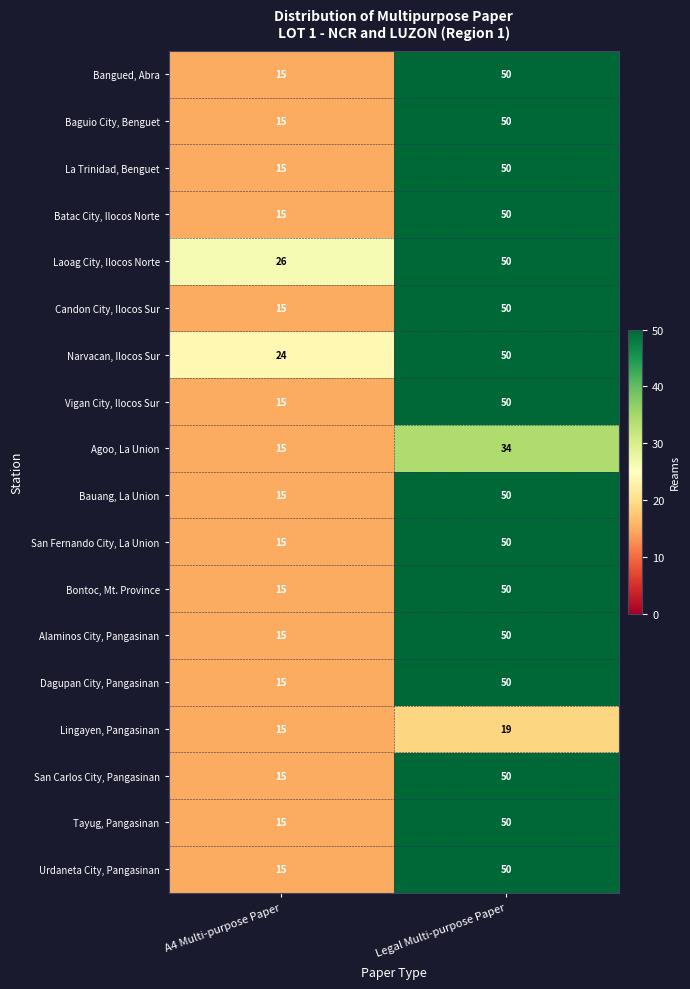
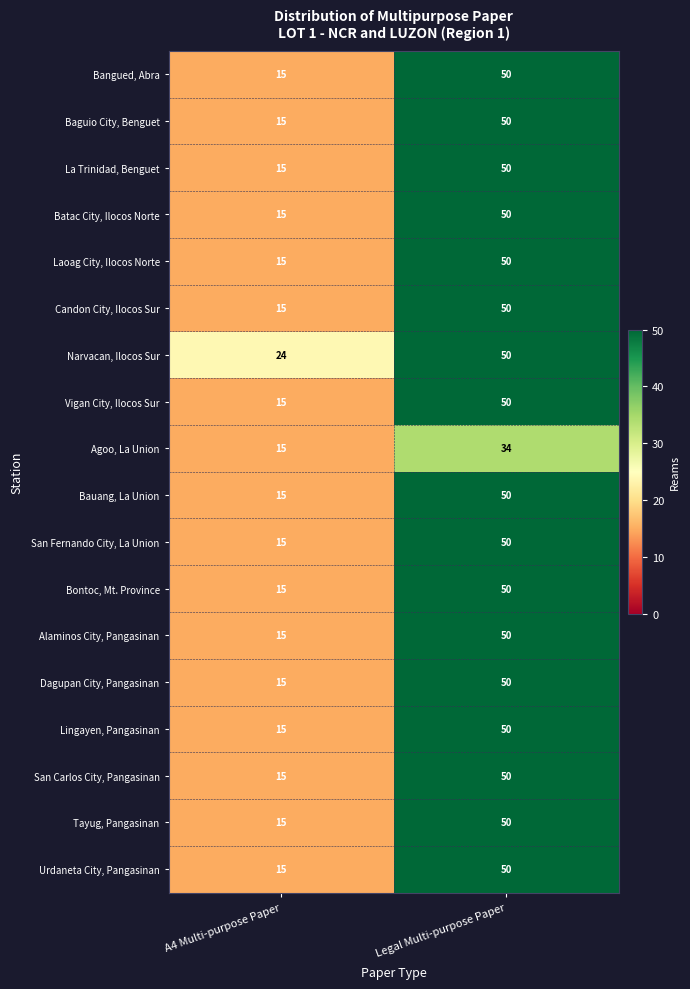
Laoag City, Ilocos Norte, A4 Multi-purpose Paper: 26 -> 15
Lingayen, Pangasinan, Legal Multi-purpose Paper: 19 -> 50
